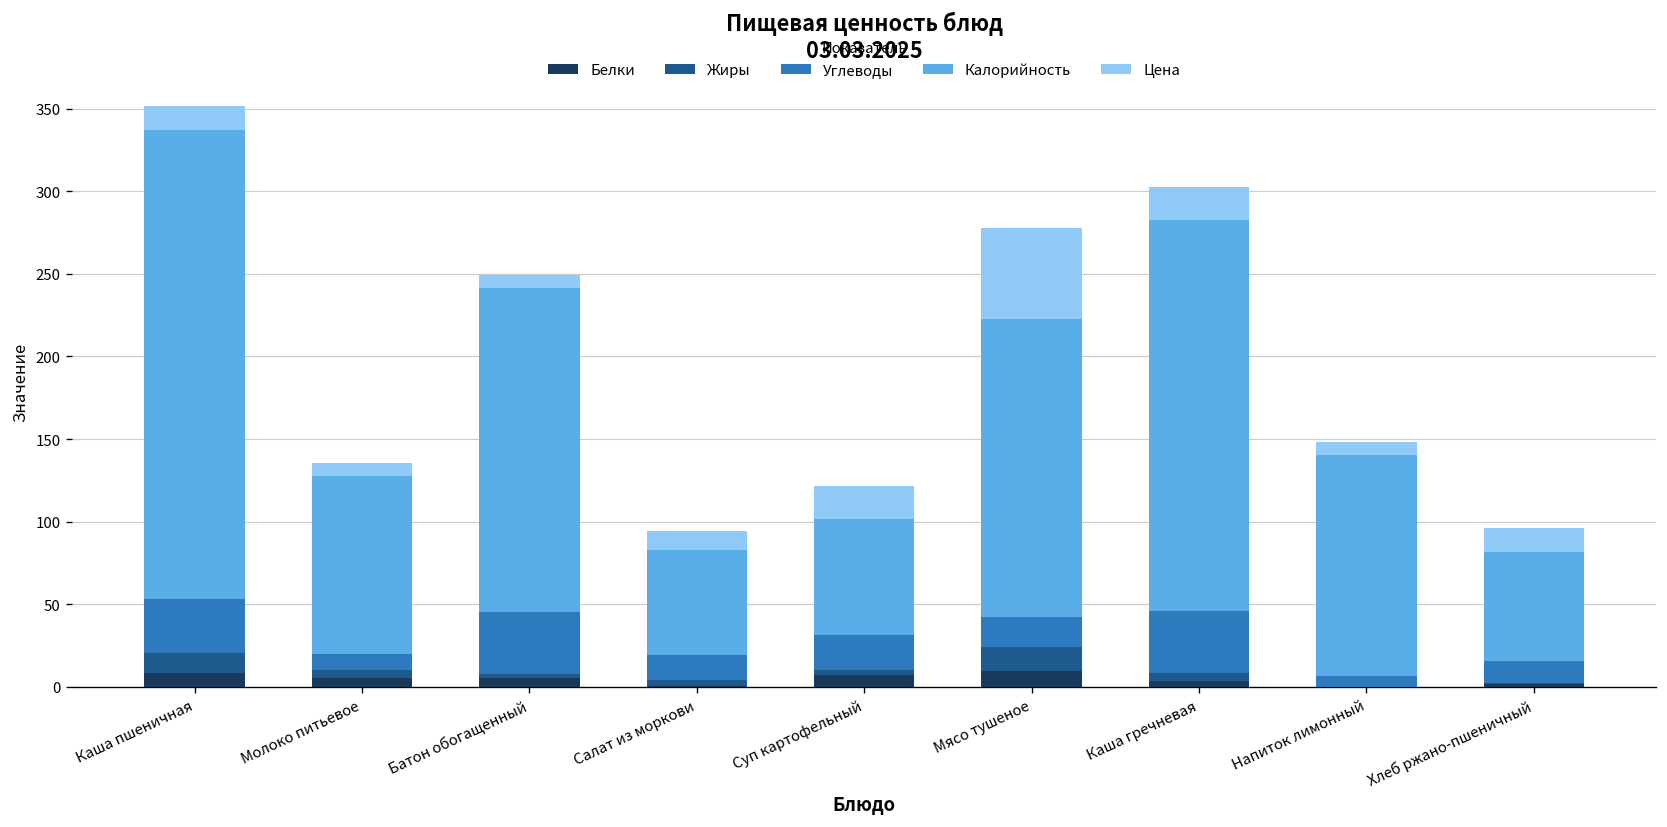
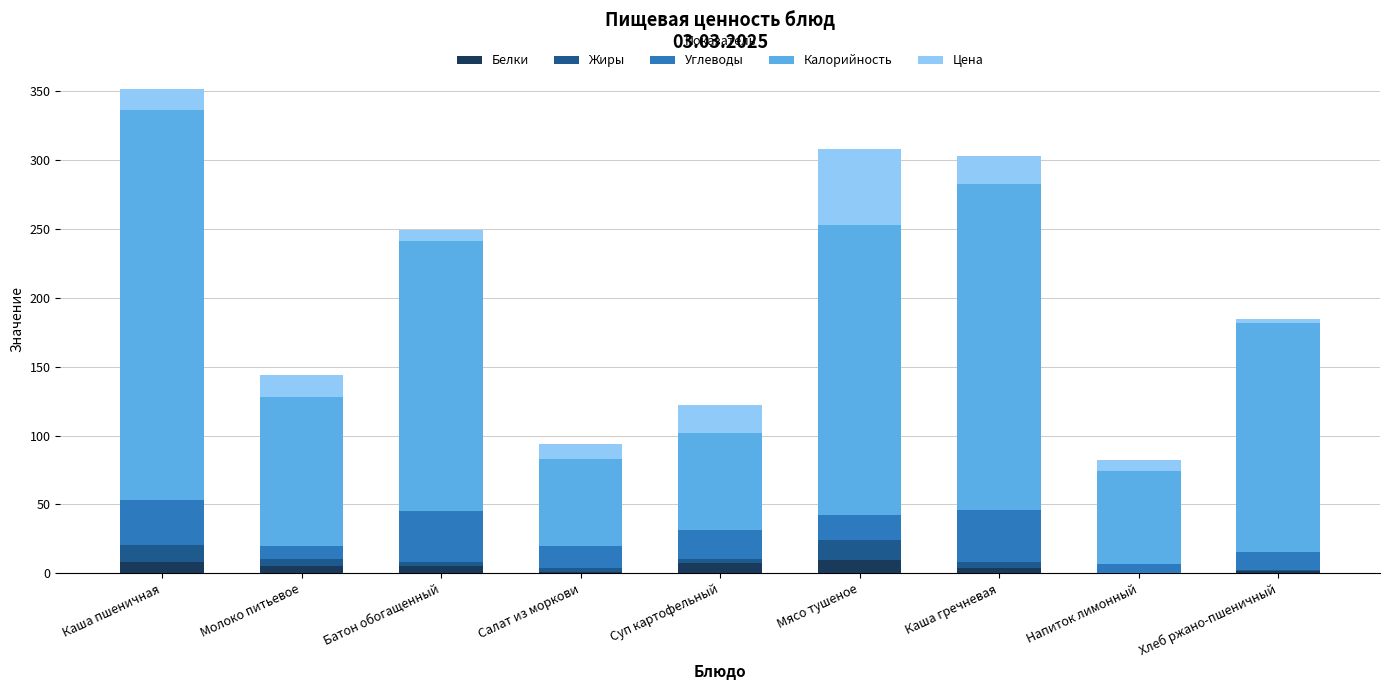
Цена, Молоко питьевое: 8 -> 16
Калорийность, Мясо тушеное: 181 -> 211
Калорийность, Напиток лимонный: 134 -> 68
Калорийность, Хлеб ржано-пшеничный: 66 -> 166
Цена, Хлеб ржано-пшеничный: 15 -> 3
